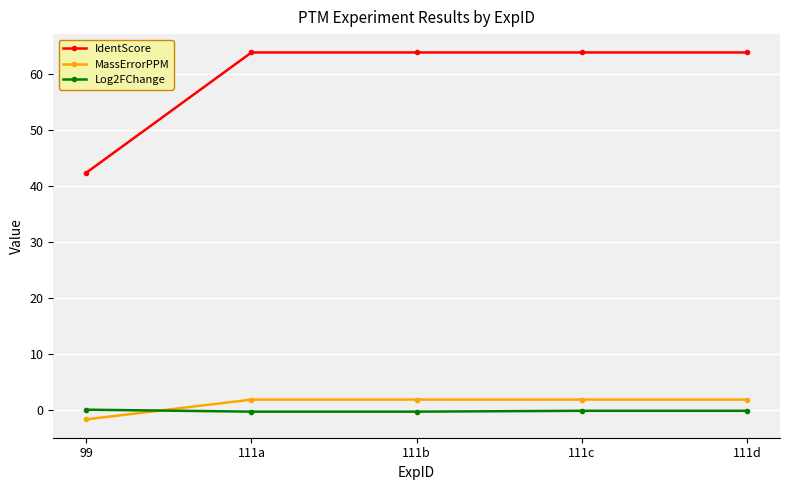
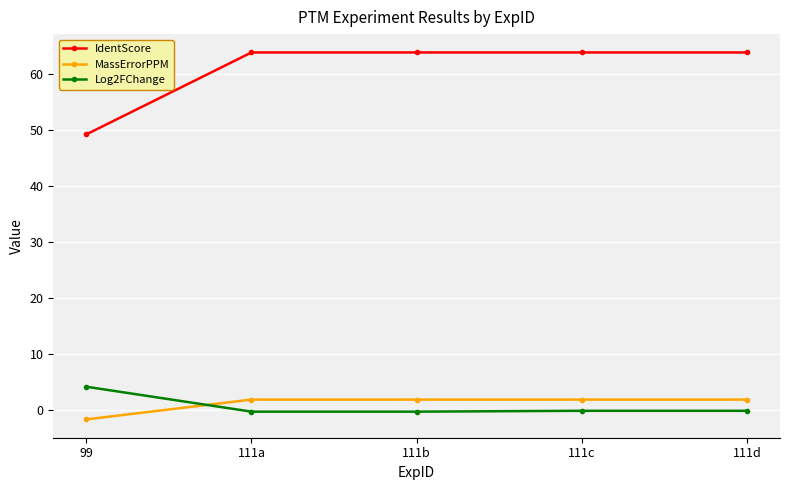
IdentScore, 99: 42 -> 49
Log2FChange, 99: 0 -> 4
